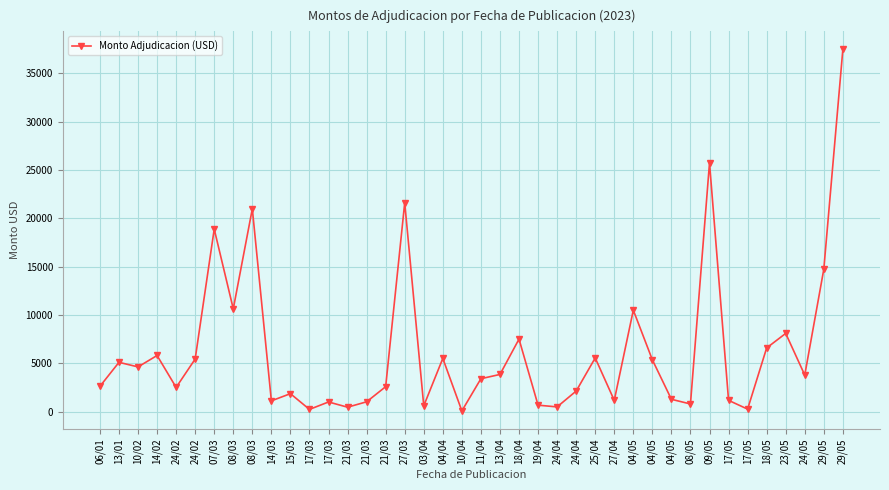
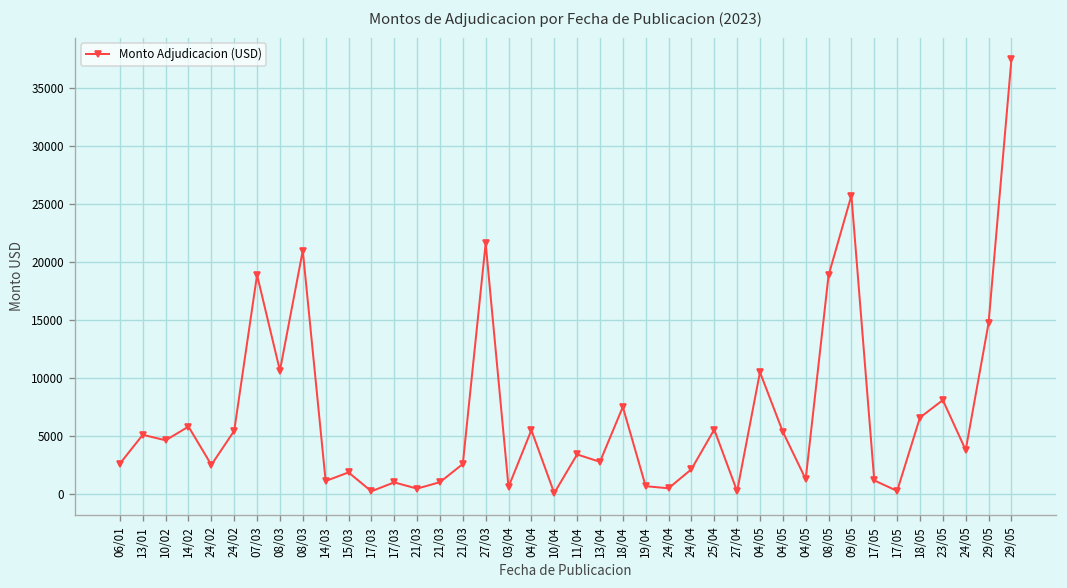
13/04: 4000 -> 3000
27/04: 1000 -> 0
08/05: 1000 -> 19000
